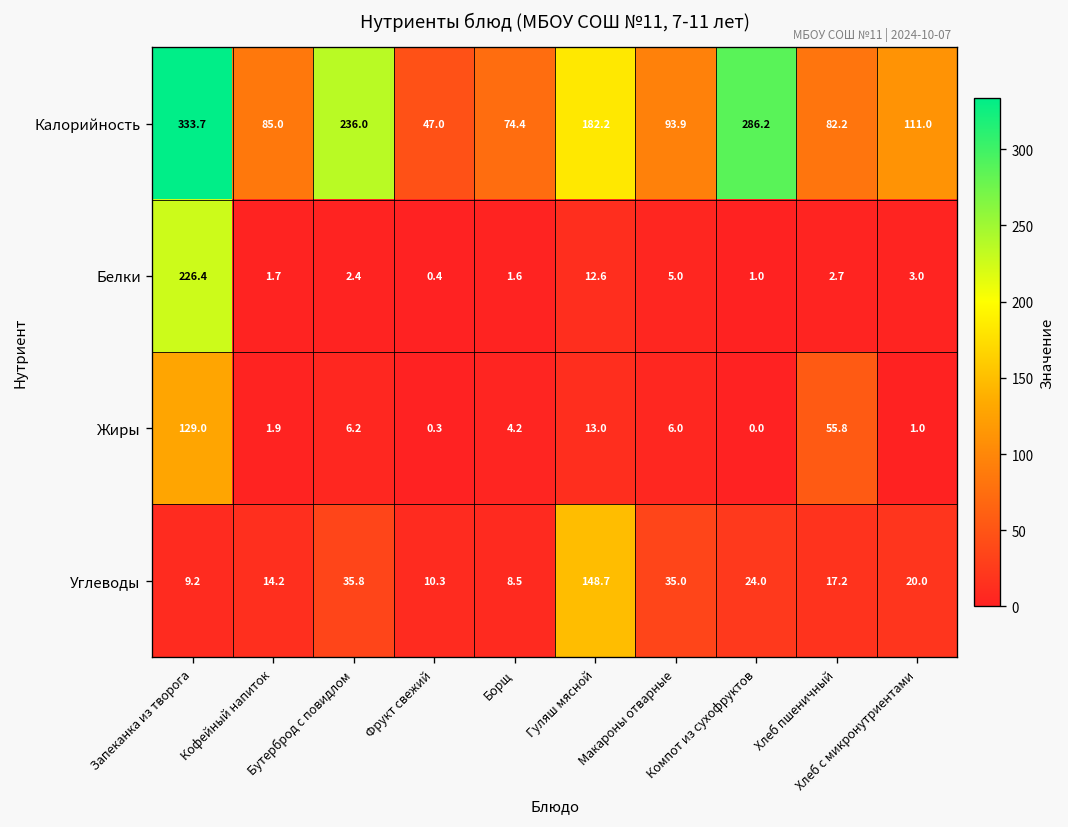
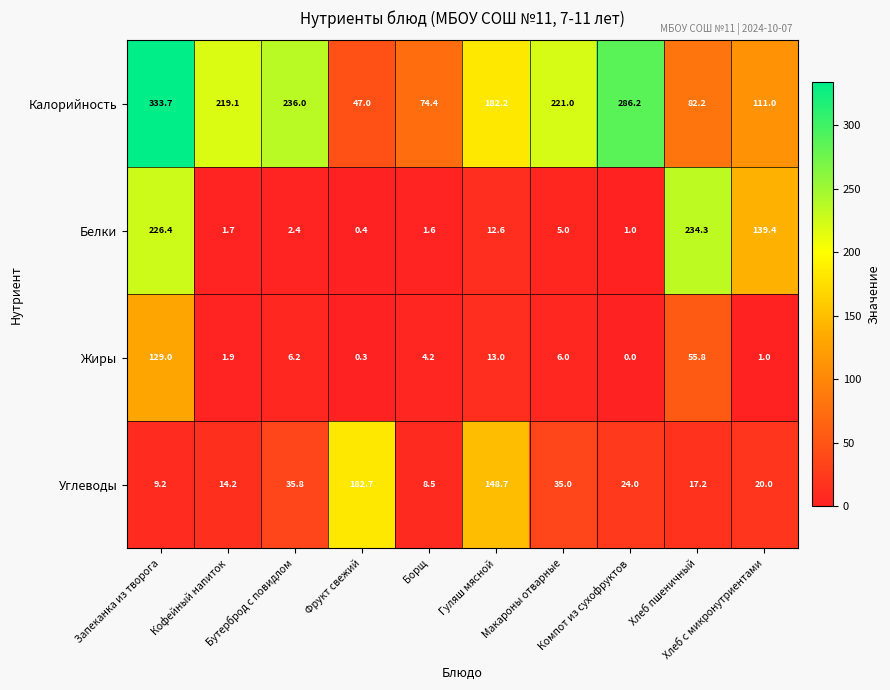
Калорийность, Кофейный напиток: 85.0 -> 219.1
Калорийность, Макароны отварные: 93.9 -> 221.0
Белки, Хлеб пшеничный: 2.7 -> 234.3
Белки, Хлеб с микронутриентами: 3.0 -> 139.4
Углеводы, Фрукт свежий: 10.3 -> 182.7
